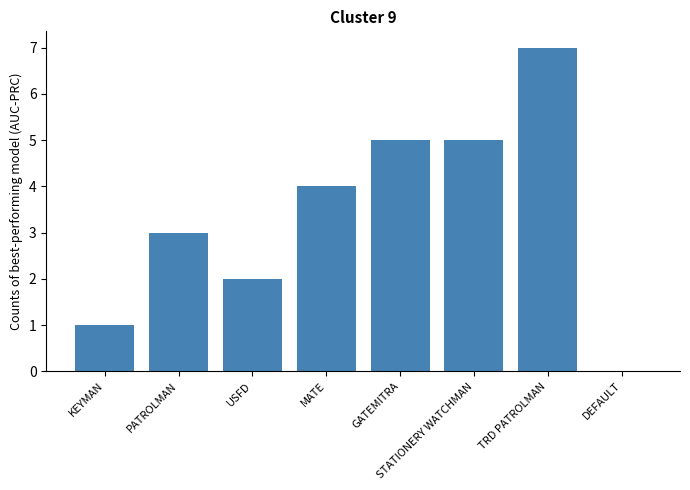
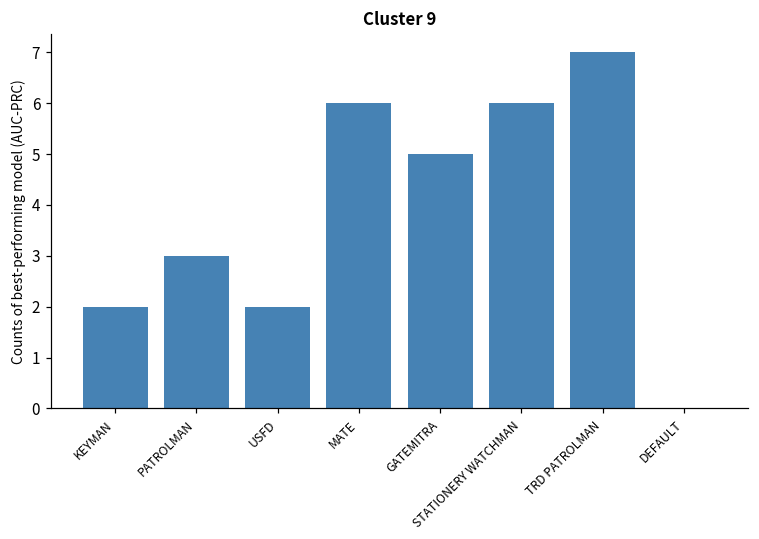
KEYMAN: 1 -> 2
MATE: 4 -> 6
STATIONERY WATCHMAN: 5 -> 6
